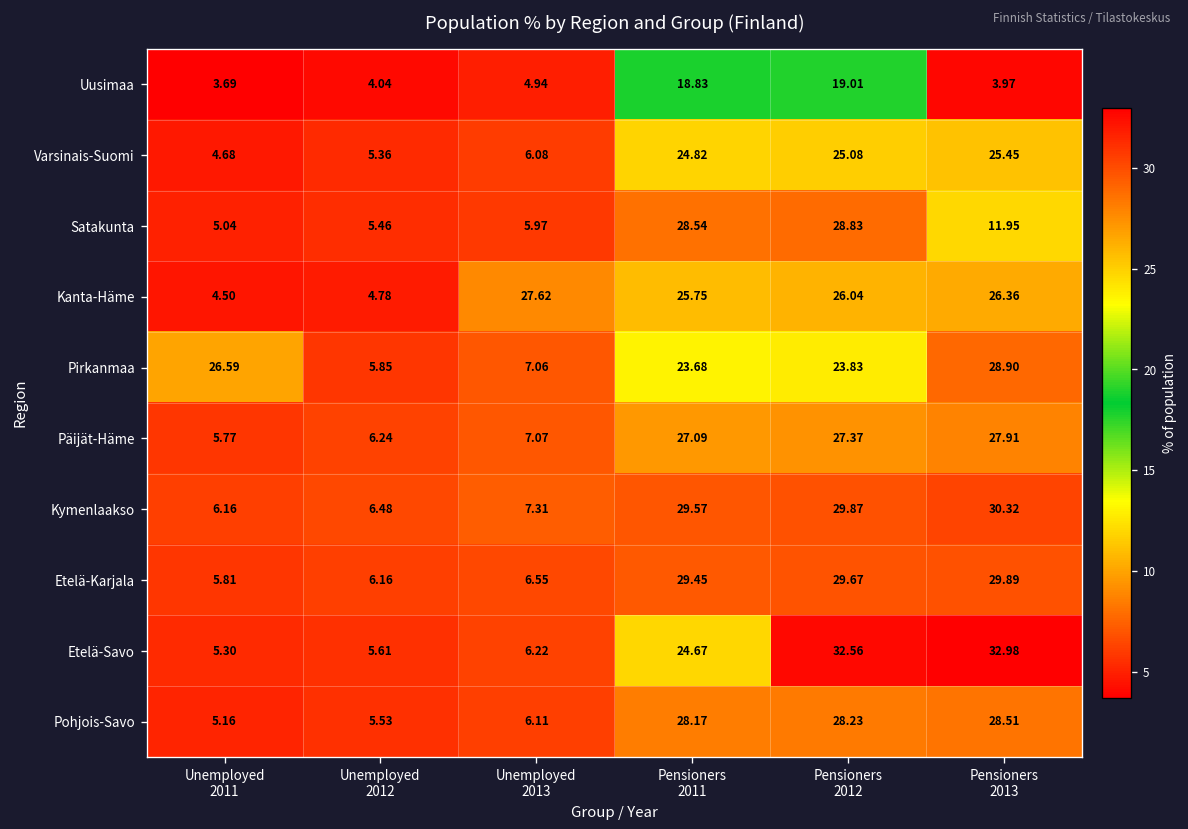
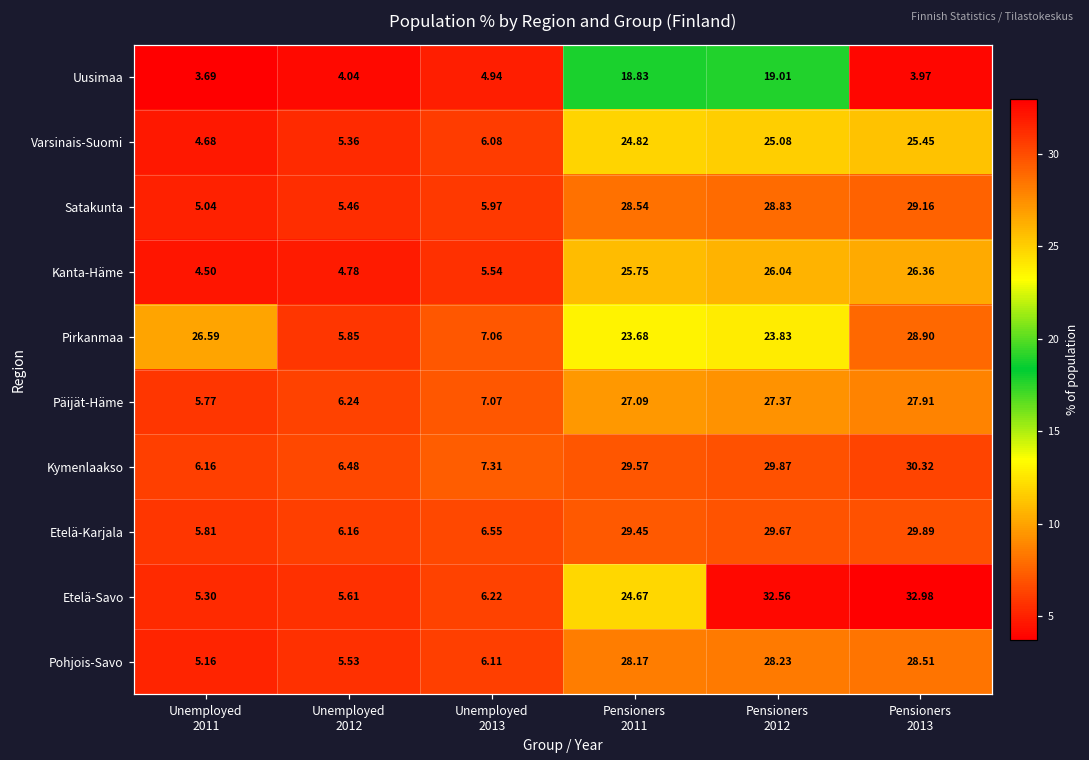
Satakunta, Pensioners 2013: 11.95 -> 29.16
Kanta-Häme, Unemployed 2013: 27.62 -> 5.54
